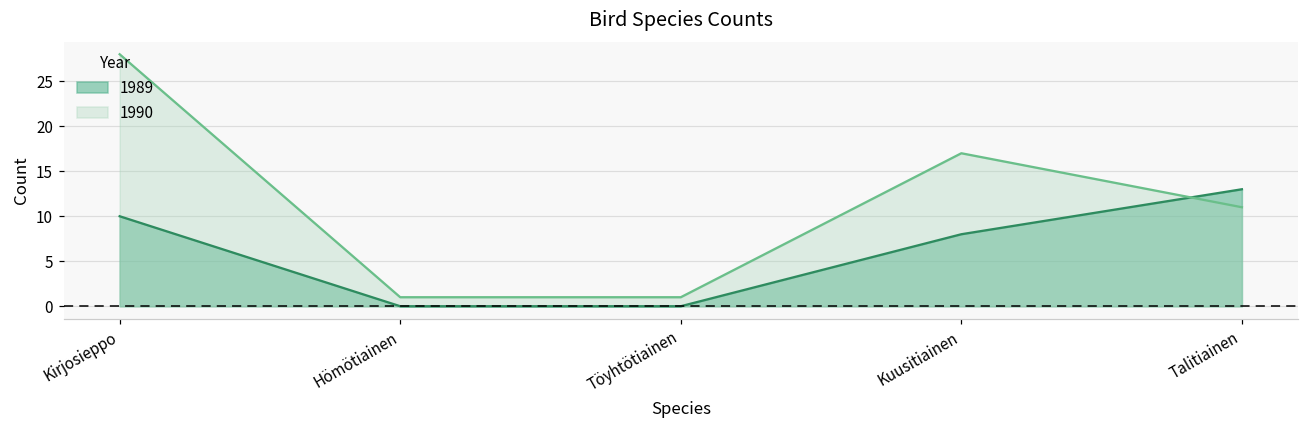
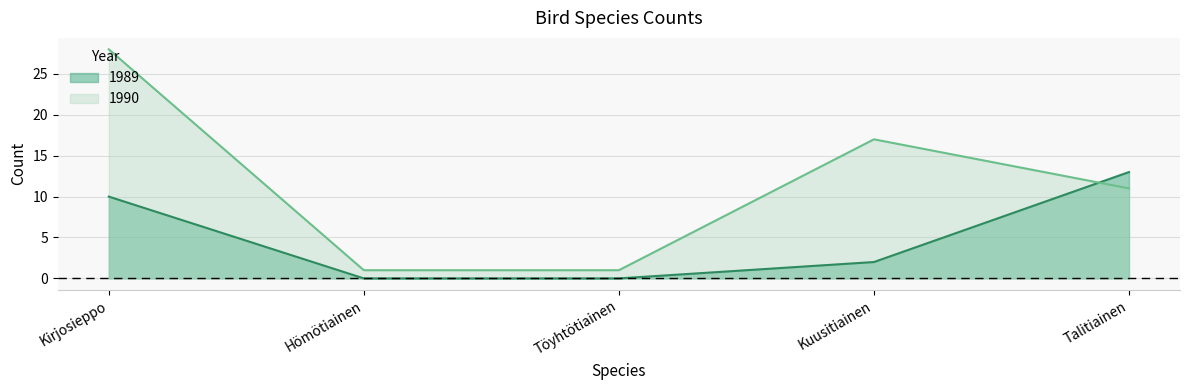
1989, Kuusitiainen: 8 -> 2
